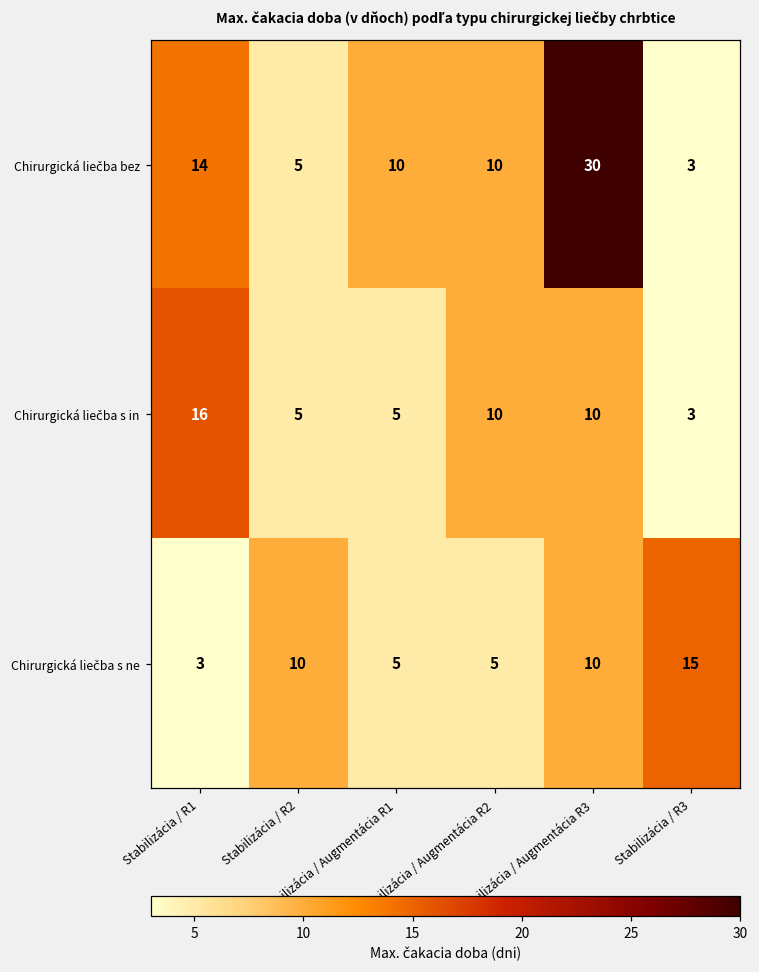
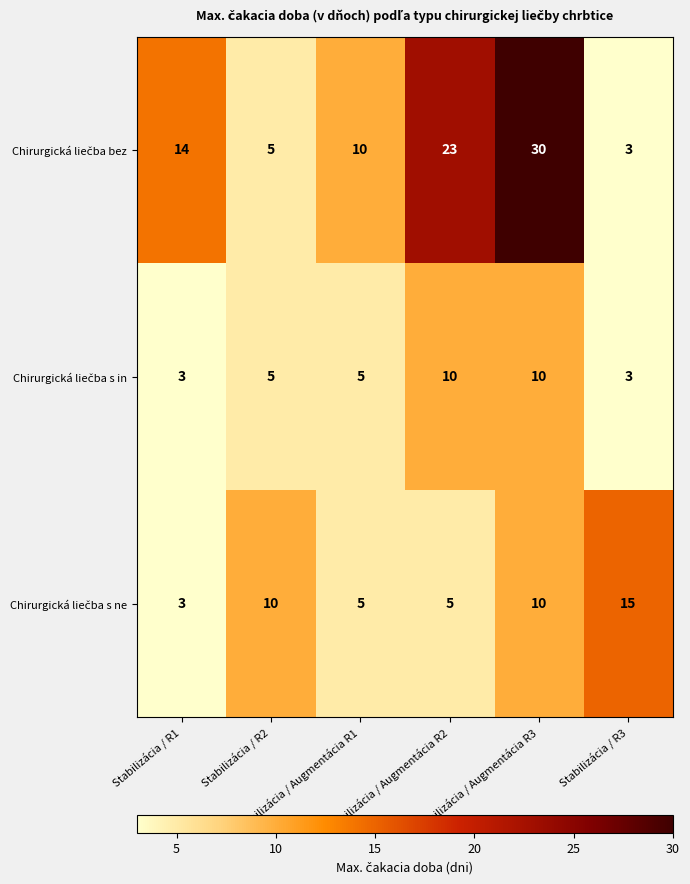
Chirurgická liečba bez, Stabilizácia / Augmentácia R2: 10 -> 23
Chirurgická liečba s in, Stabilizácia / R1: 16 -> 3
